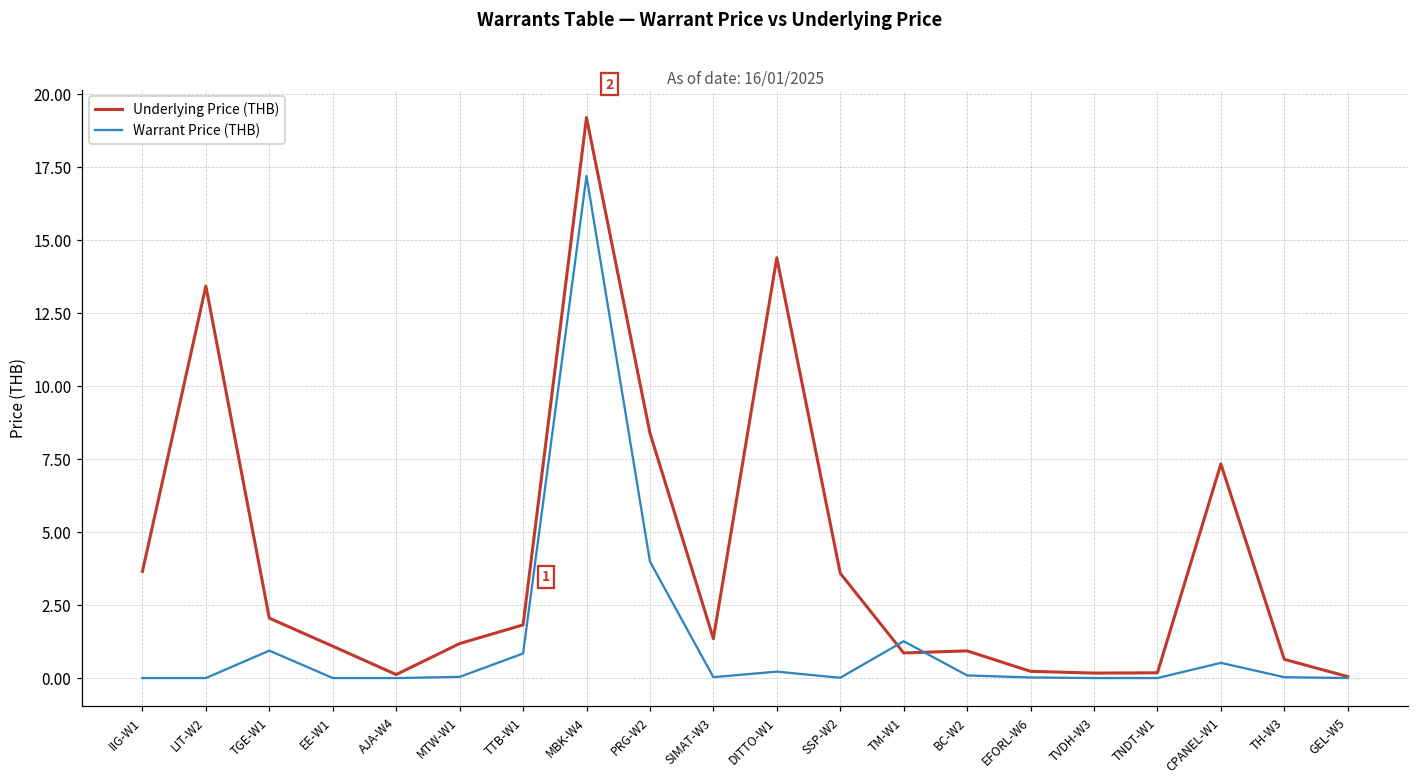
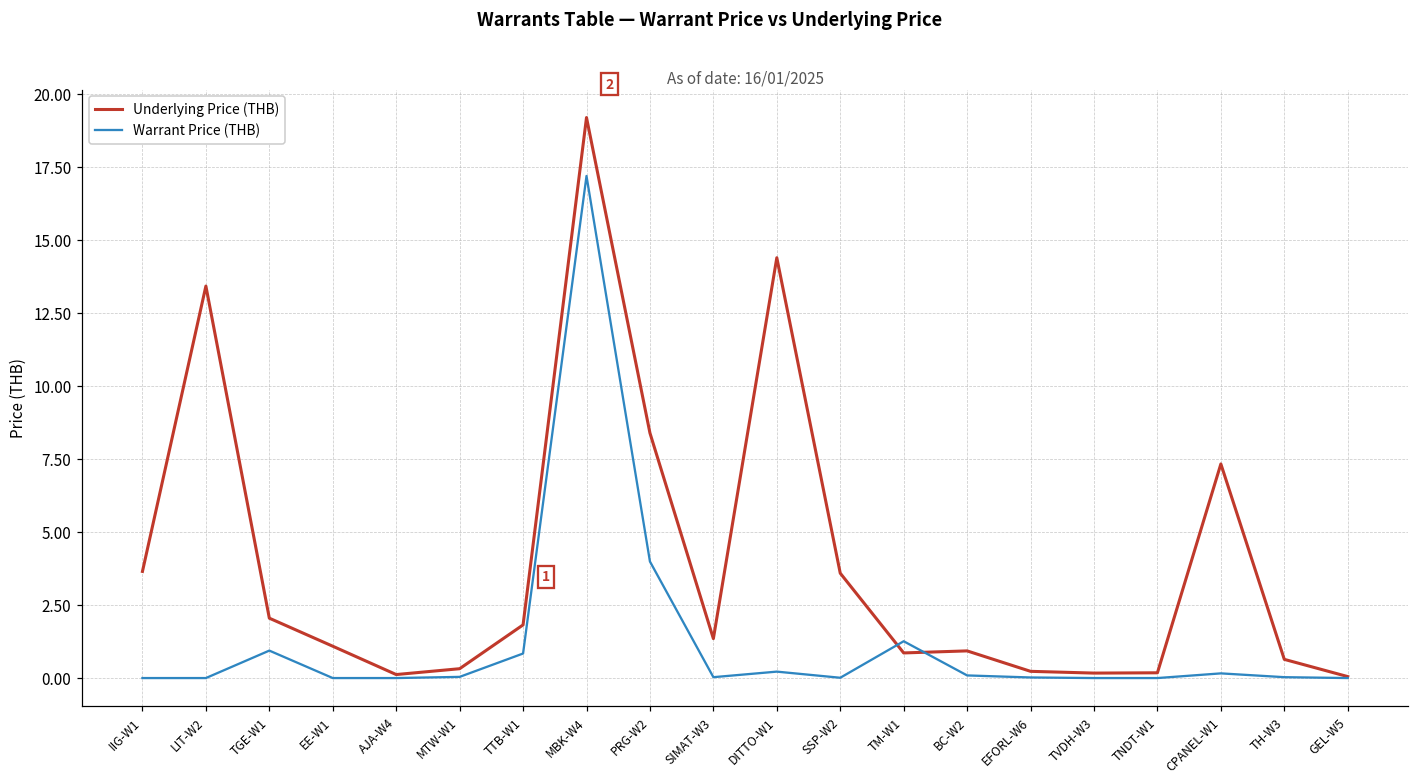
Underlying Price (THB), MTW-W1: 1.2 -> 0.3
Warrant Price (THB), CPANEL-W1: 0.5 -> 0.2
